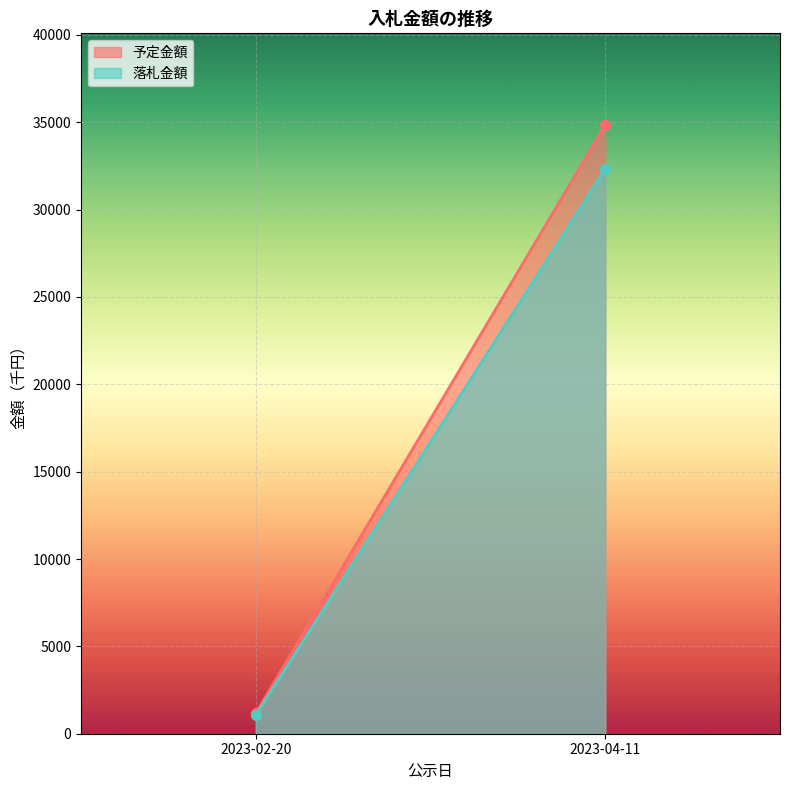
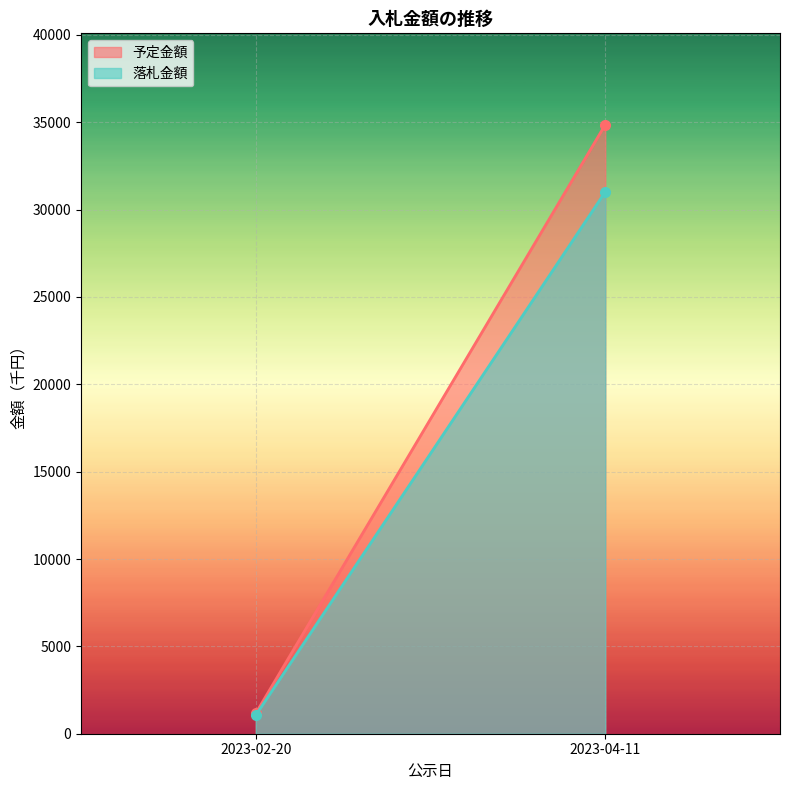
落札金額, 2023-04-11: 32300 -> 31000
